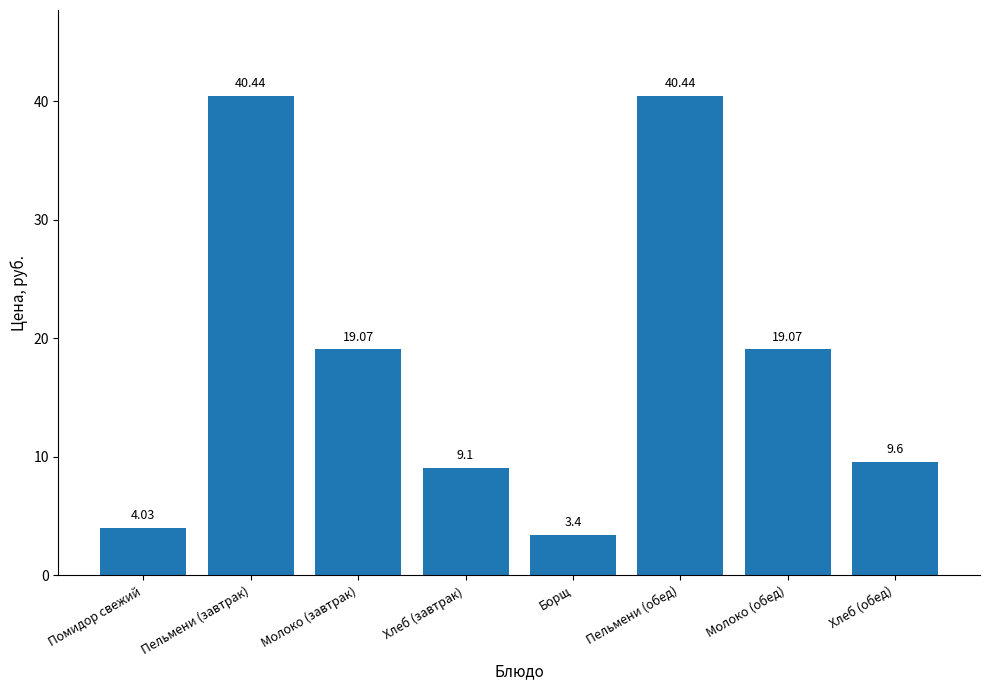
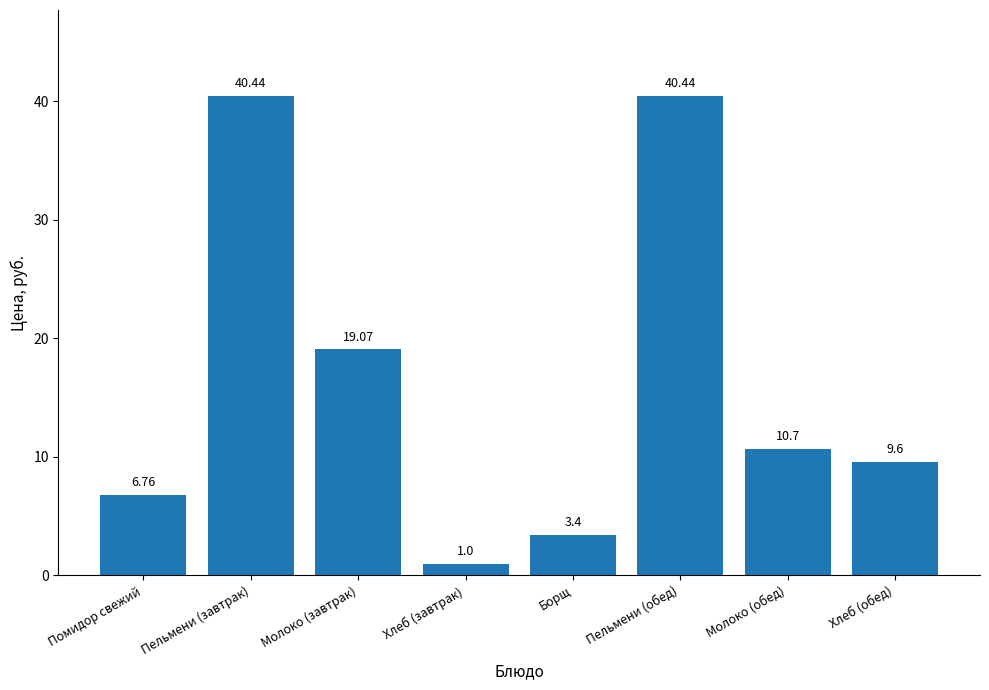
Помидор свежий: 4.03 -> 6.76
Хлеб (завтрак): 9.1 -> 1.0
Молоко (обед): 19.07 -> 10.7
